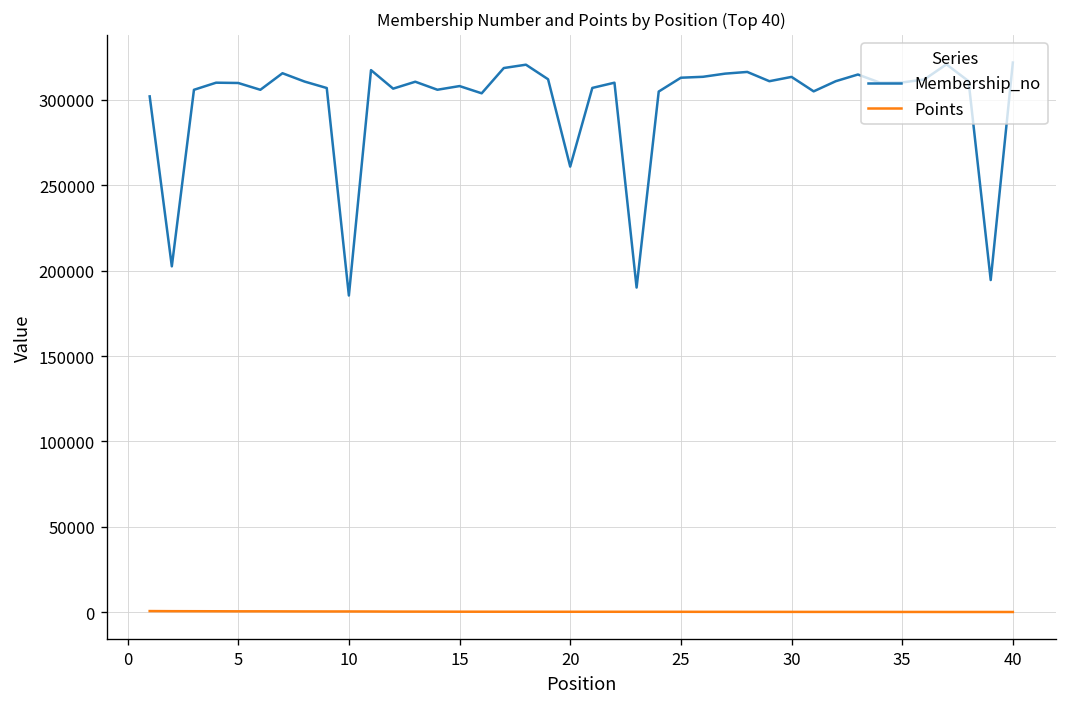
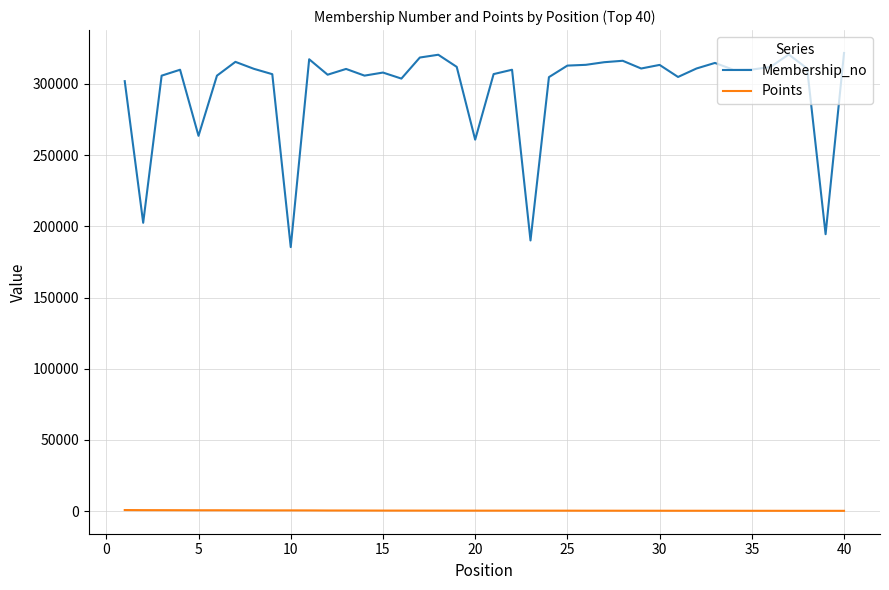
Membership_no, 5: 310000 -> 264000
